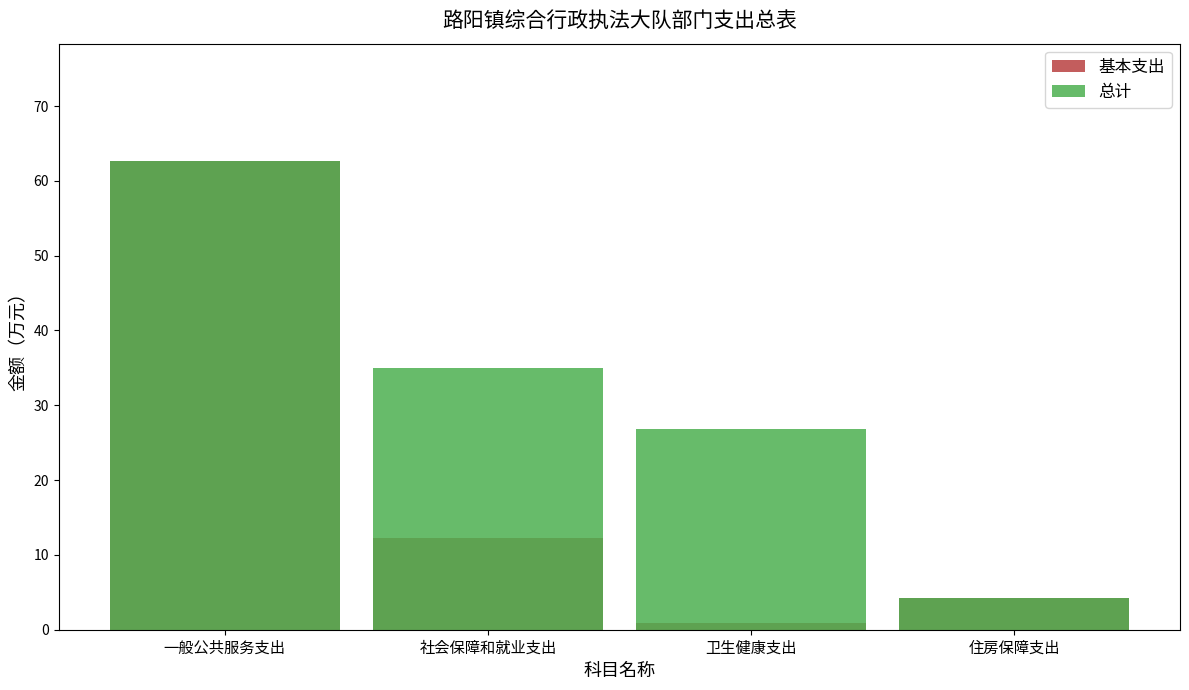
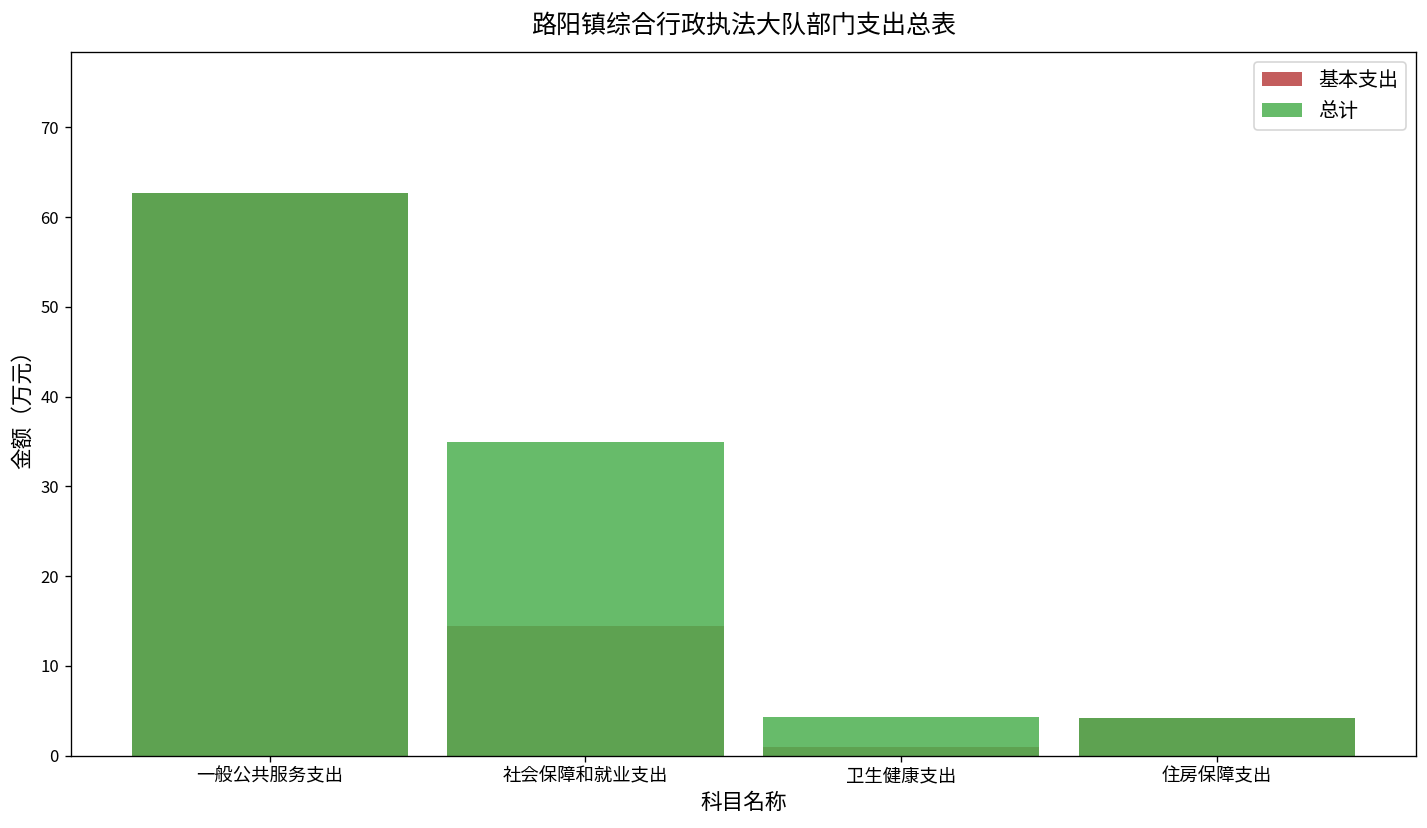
基本支出, 社会保障和就业支出: 12 -> 14
总计, 卫生健康支出: 27 -> 4
